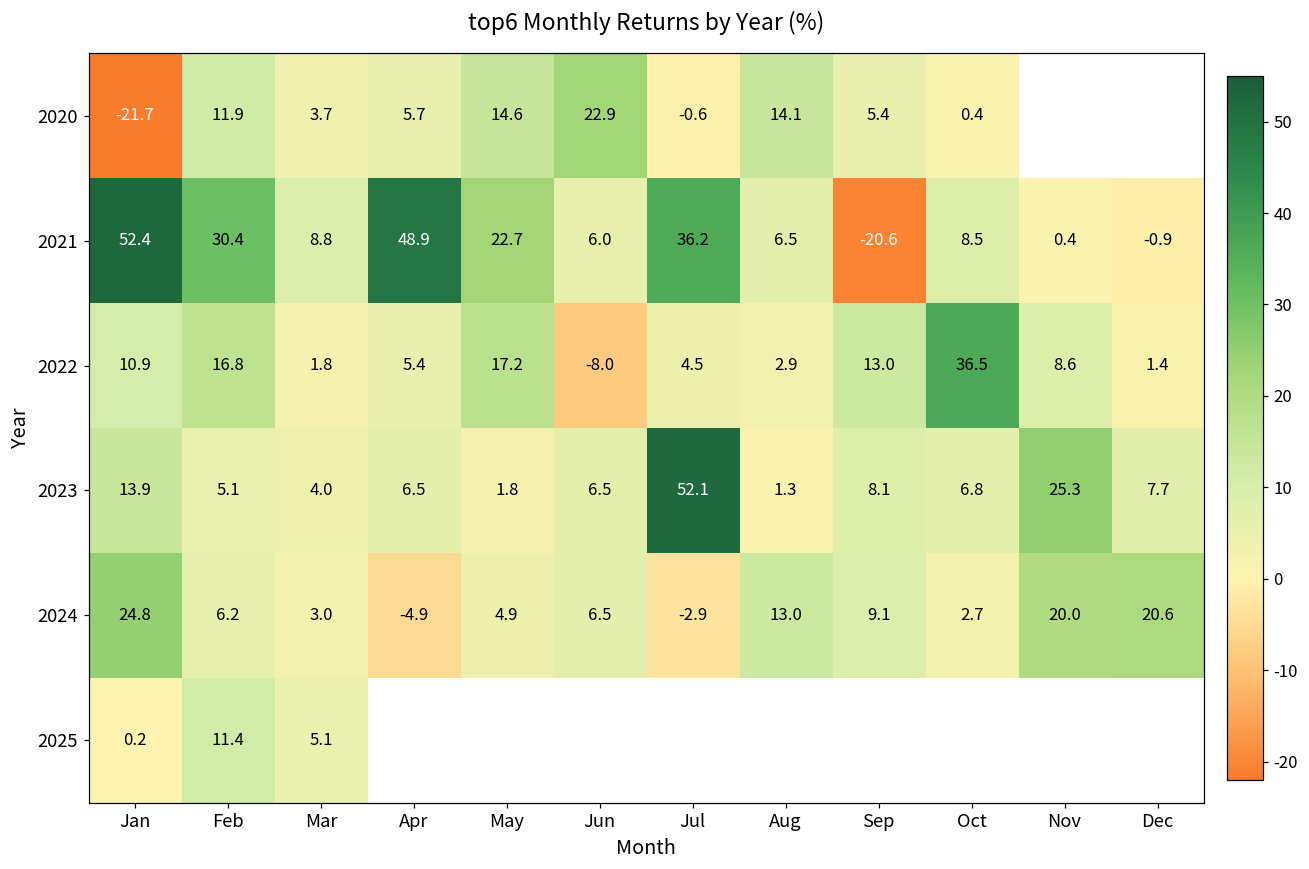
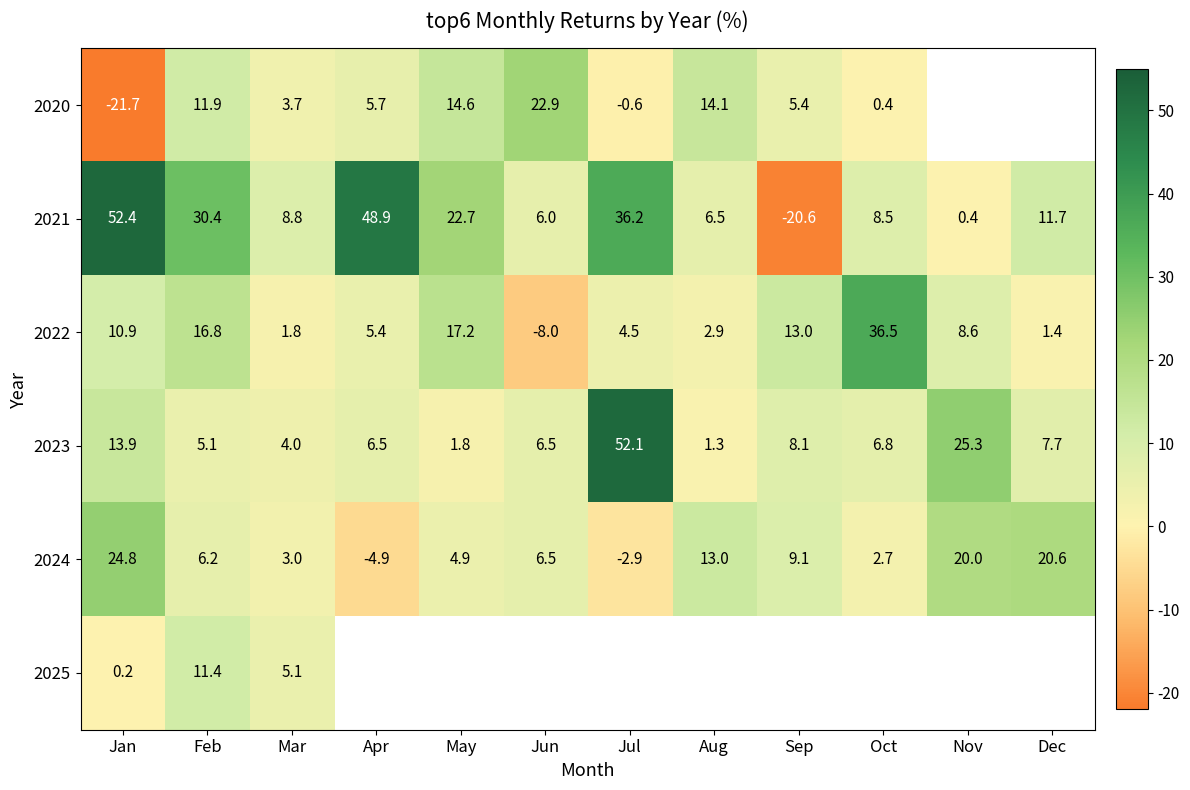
2021, Dec: -0.9 -> 11.7
